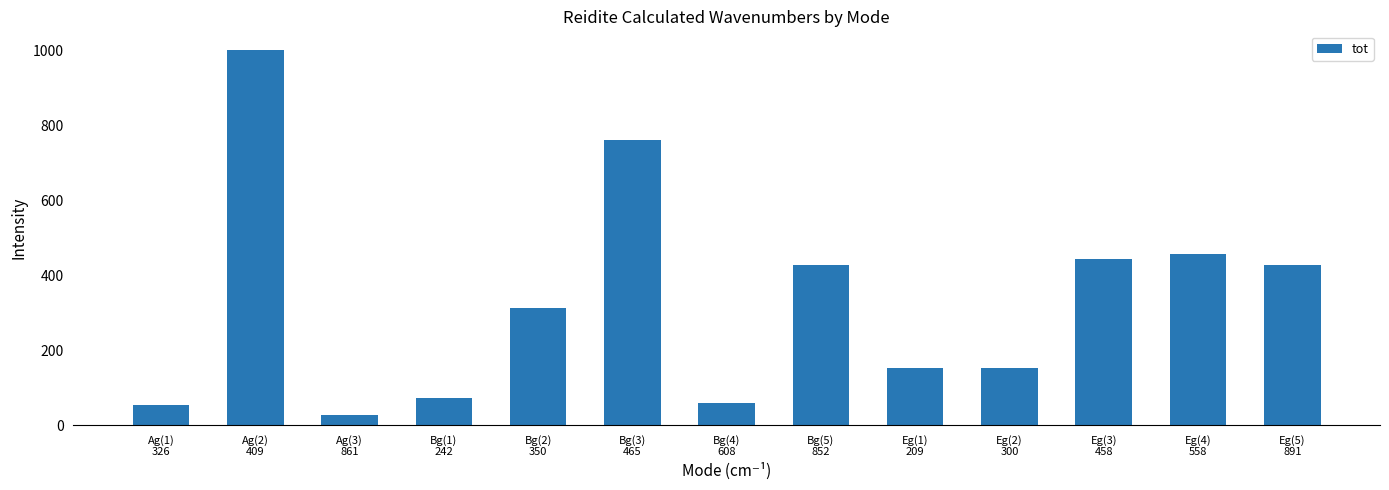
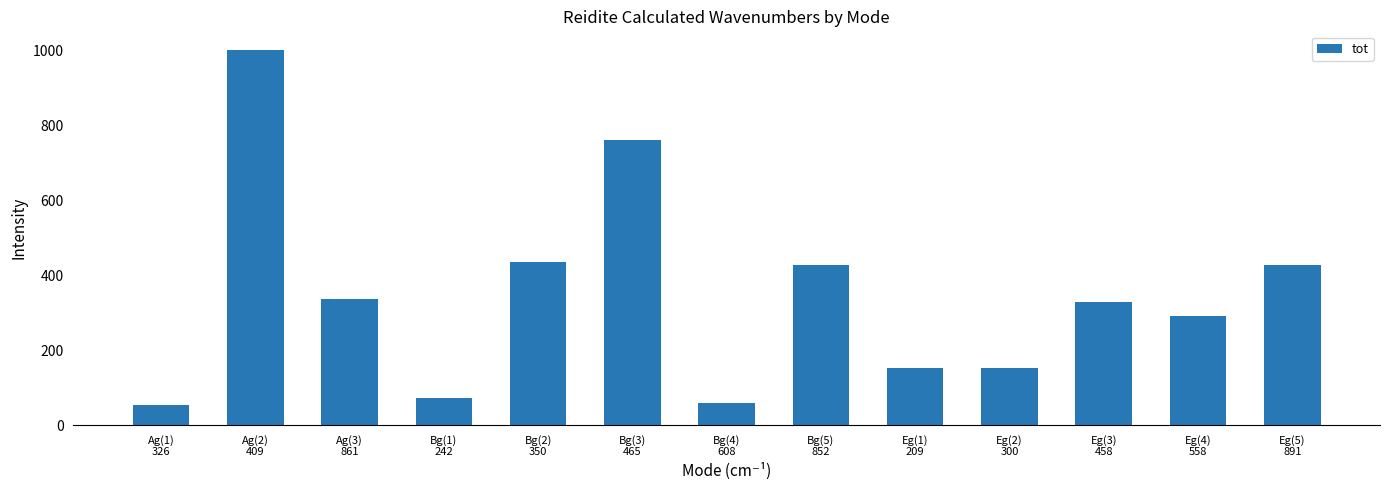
Ag(3) 861: 30 -> 340
Bg(2) 350: 310 -> 440
Eg(3) 458: 440 -> 330
Eg(4) 558: 460 -> 290
